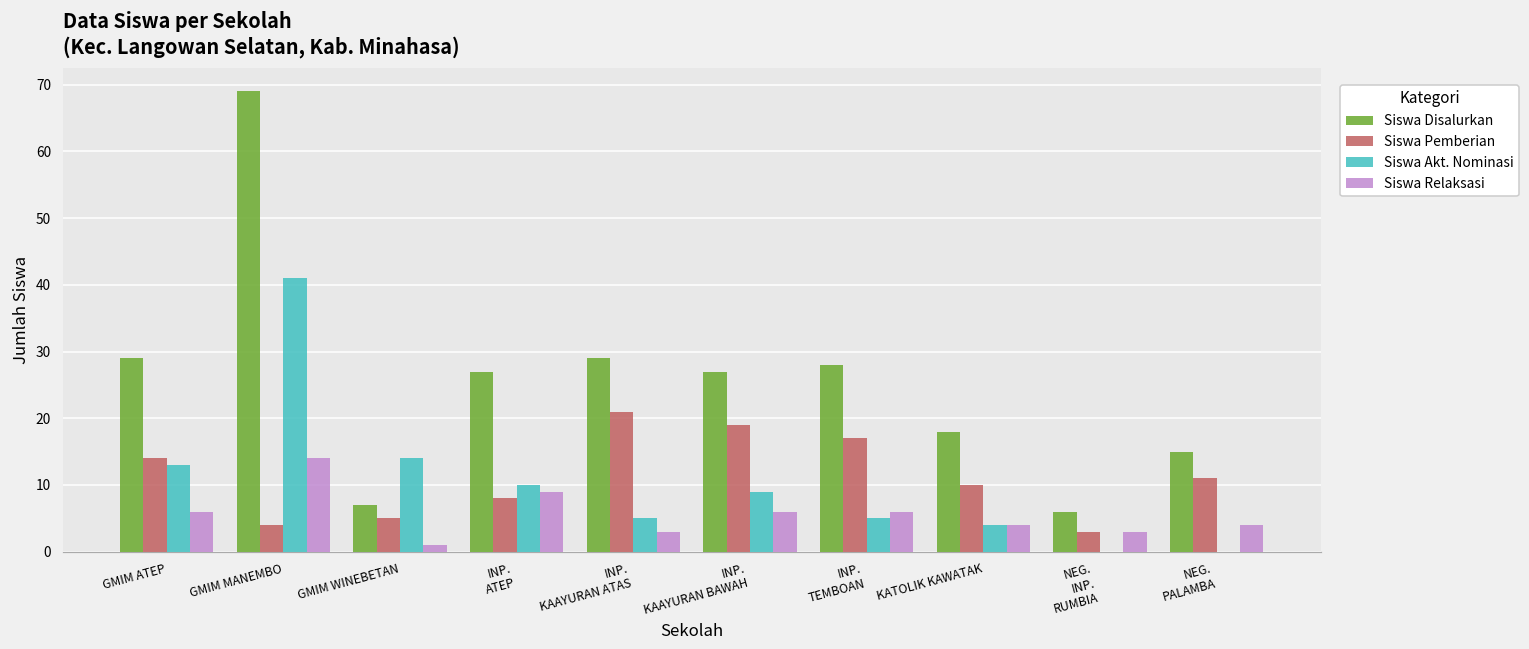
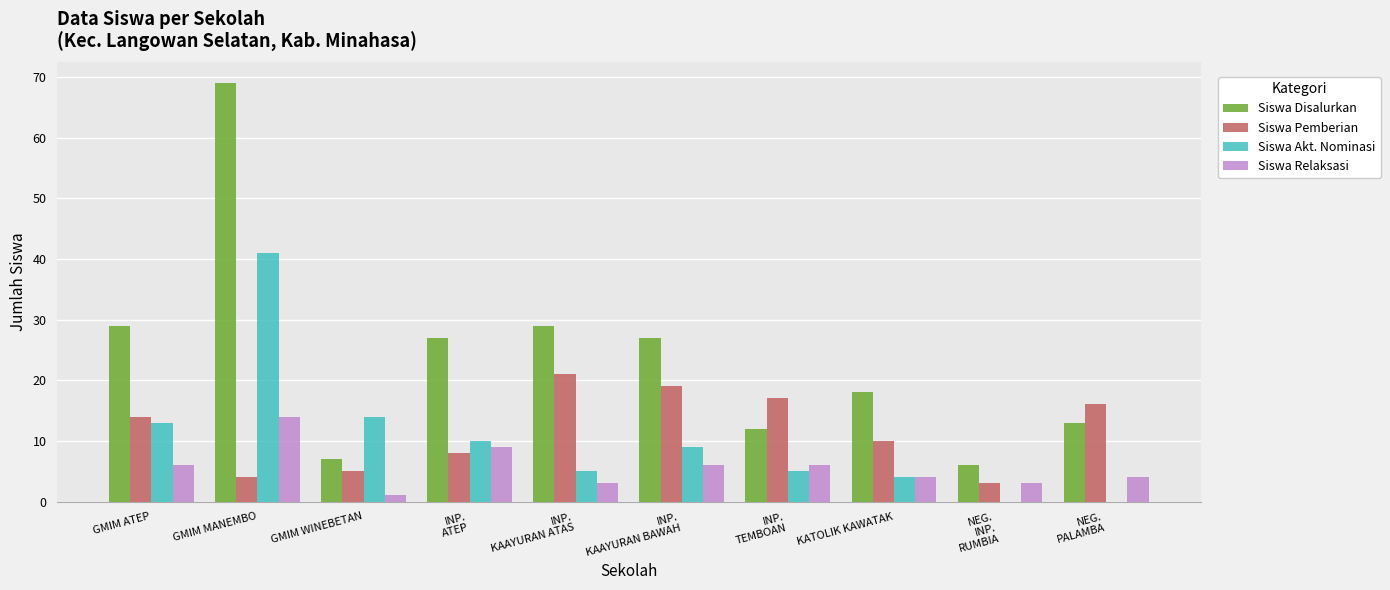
Siswa Disalurkan, INP. TEMBOAN: 28 -> 12
Siswa Disalurkan, NEG. PALAMBA: 15 -> 13
Siswa Pemberian, NEG. PALAMBA: 11 -> 16
